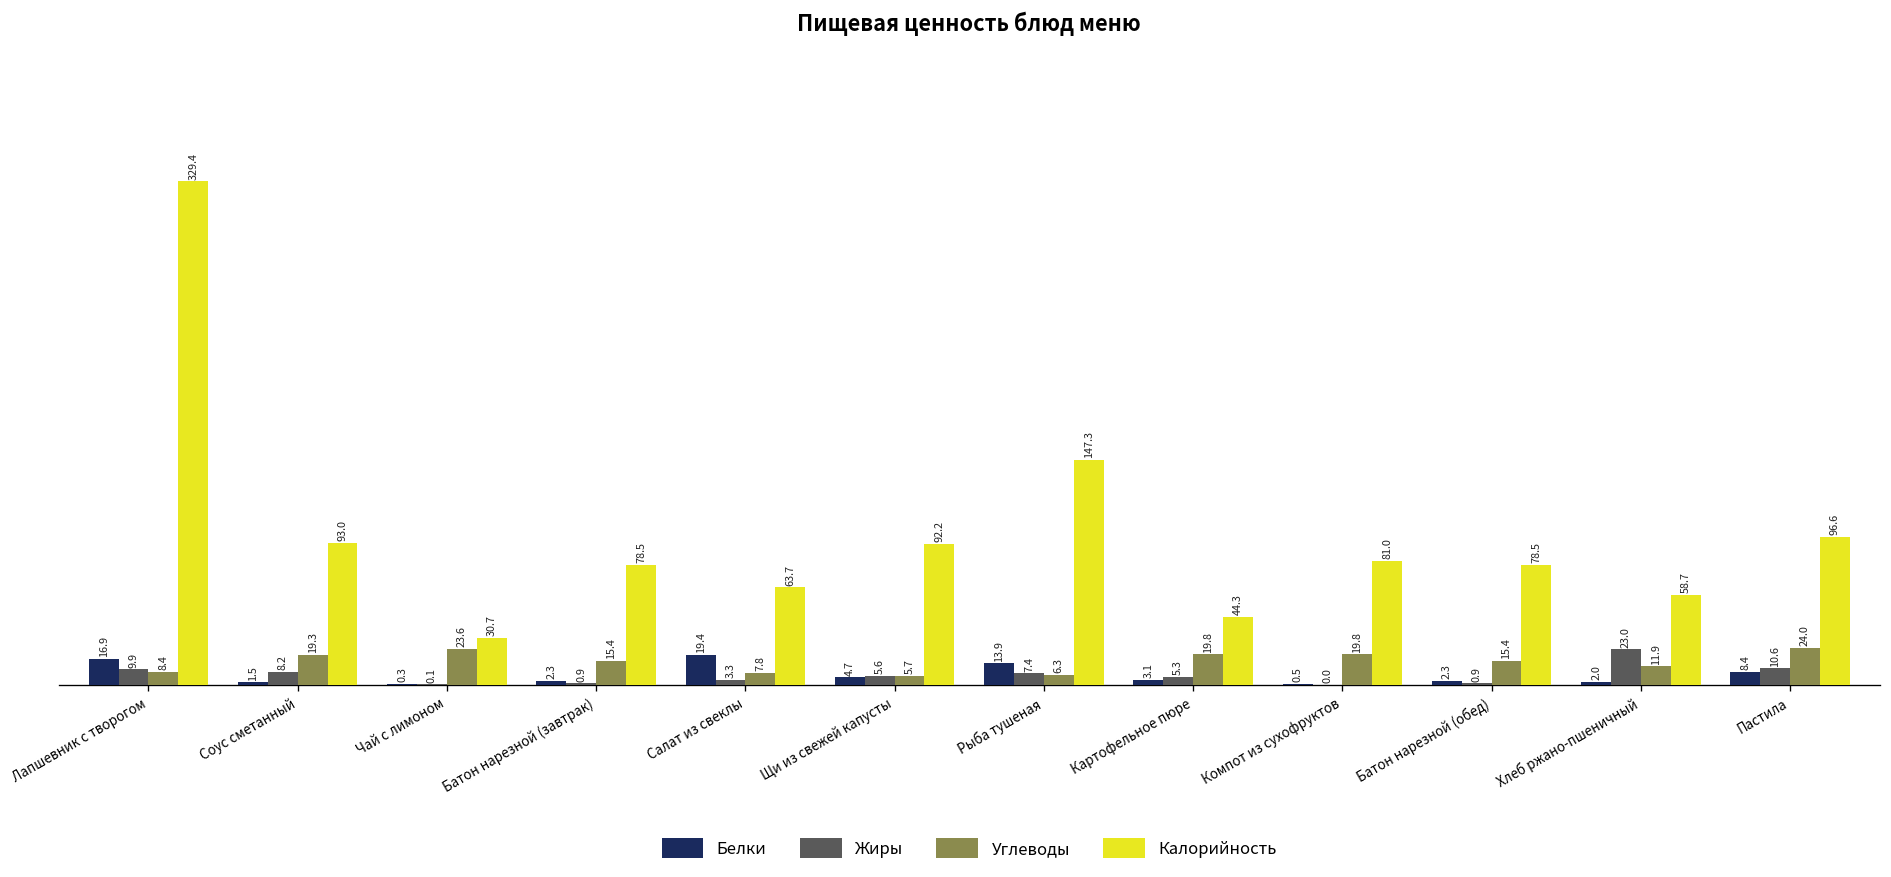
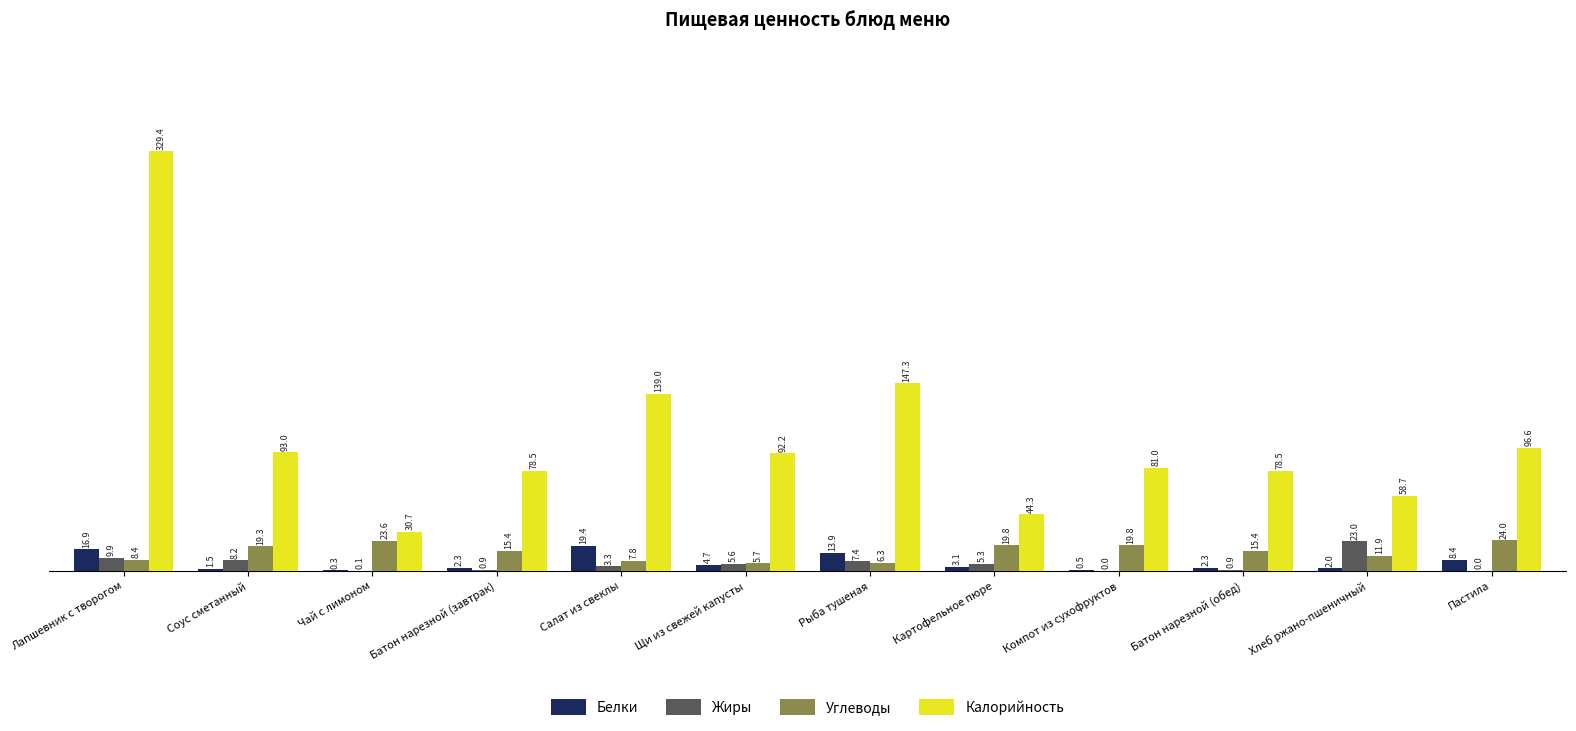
Калорийность, Салат из свеклы: 63.7 -> 139.0
Жиры, Пастила: 10.6 -> 0.0
